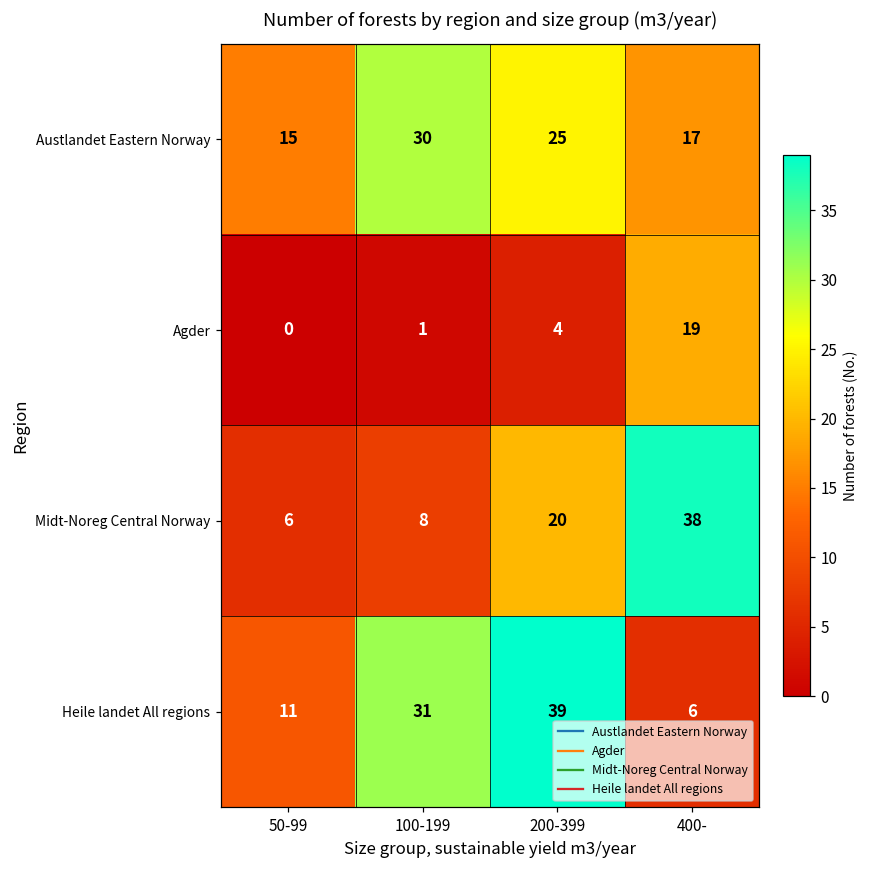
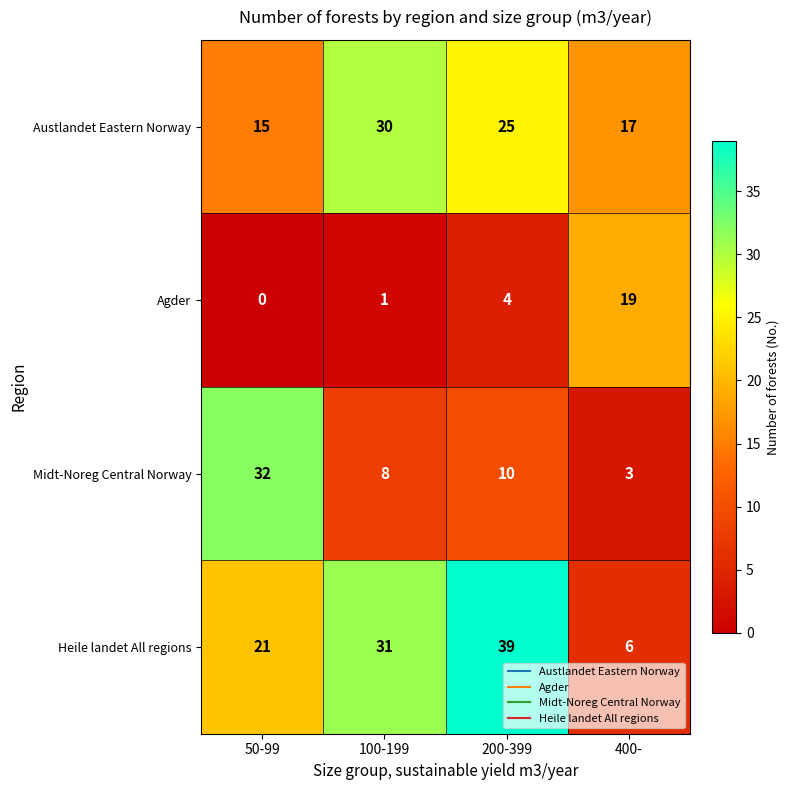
Midt-Noreg Central Norway, 50-99: 6 -> 32
Midt-Noreg Central Norway, 200-399: 20 -> 10
Midt-Noreg Central Norway, 400-: 38 -> 3
Heile landet All regions, 50-99: 11 -> 21
